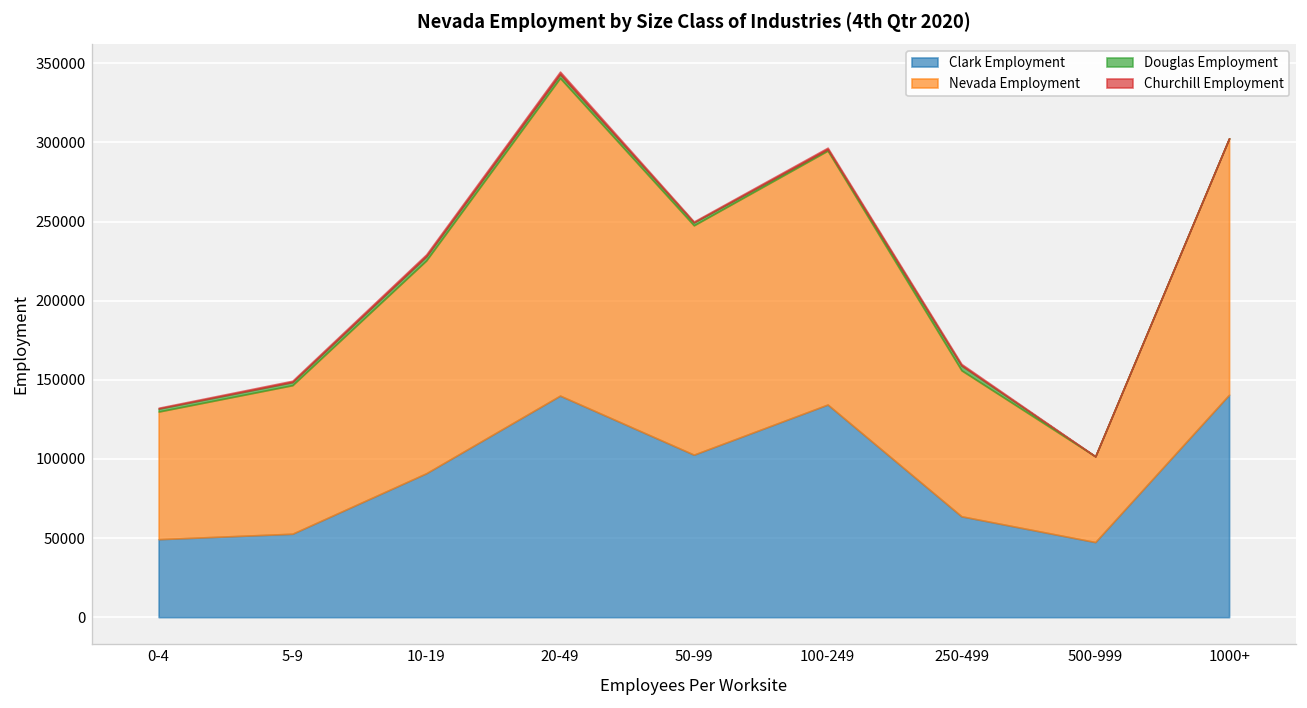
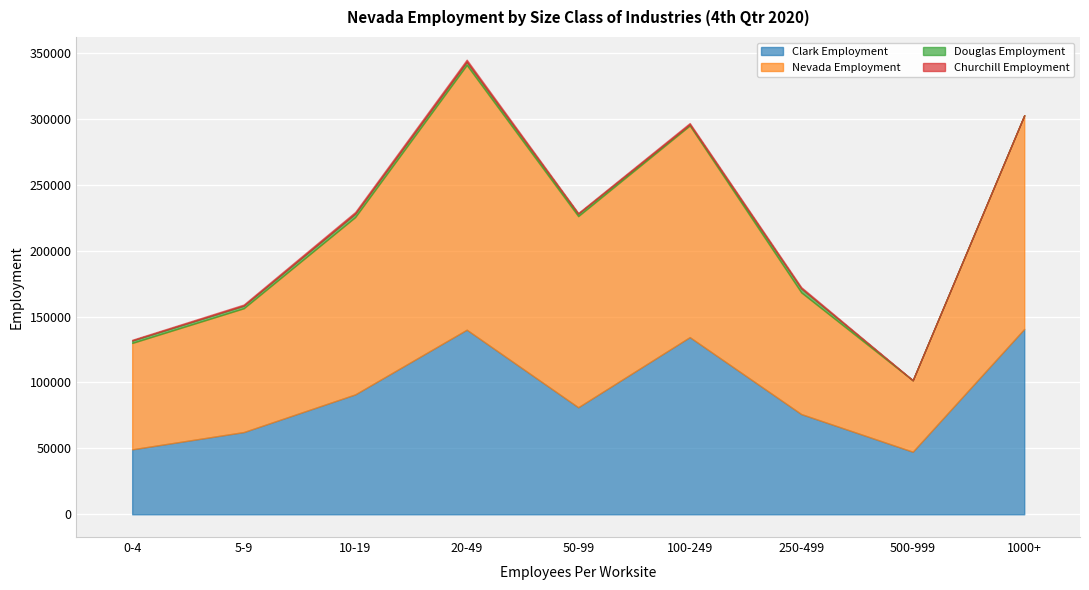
Clark Employment, 5-9: 53000 -> 62000
Clark Employment, 50-99: 103000 -> 81000
Clark Employment, 250-499: 64000 -> 76000
